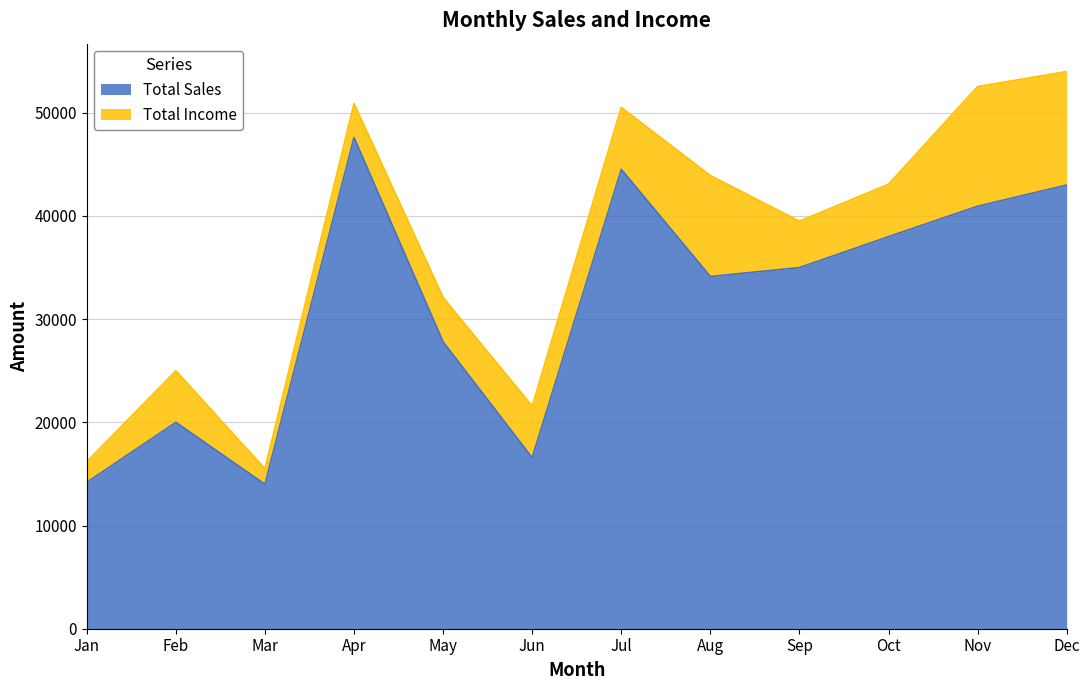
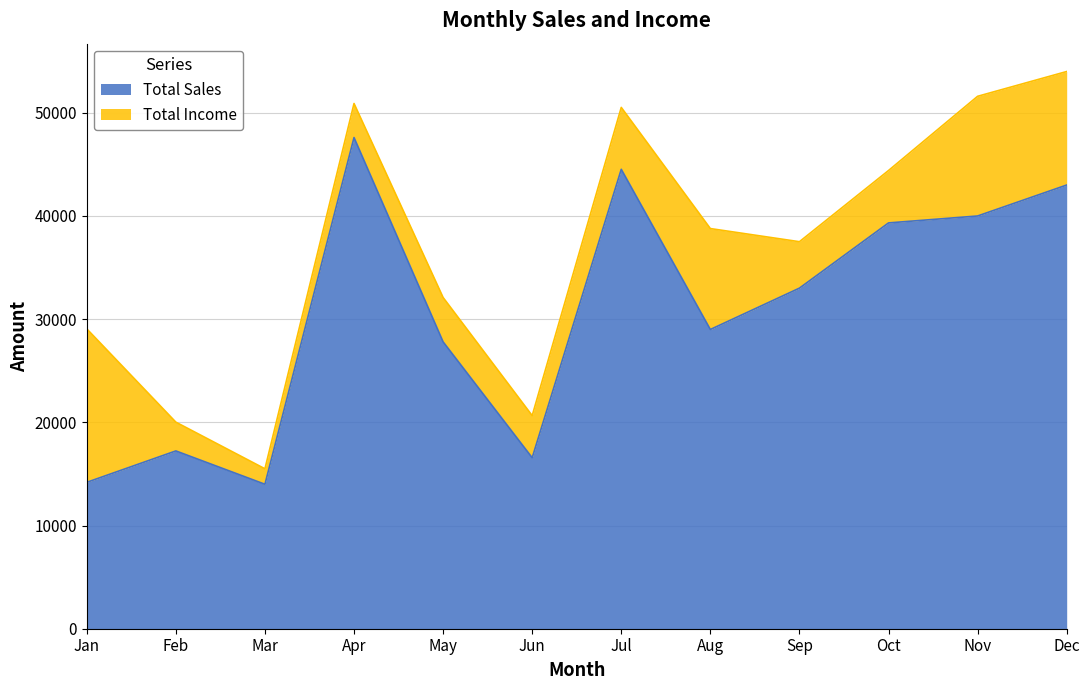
Total Income, Jan: 2000 -> 14900
Total Sales, Feb: 20000 -> 17200
Total Income, Feb: 5000 -> 2800
Total Income, Jun: 5000 -> 4100
Total Sales, Aug: 34100 -> 29000
Total Sales, Sep: 35000 -> 33000
Total Sales, Oct: 38000 -> 39300
Total Sales, Nov: 40900 -> 40000
